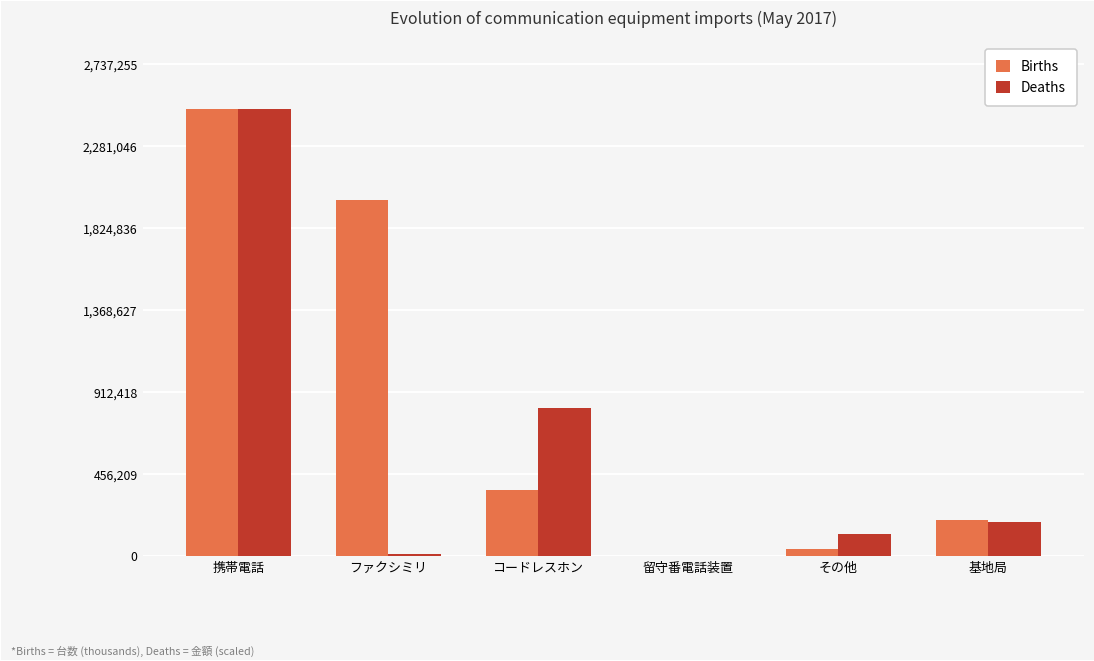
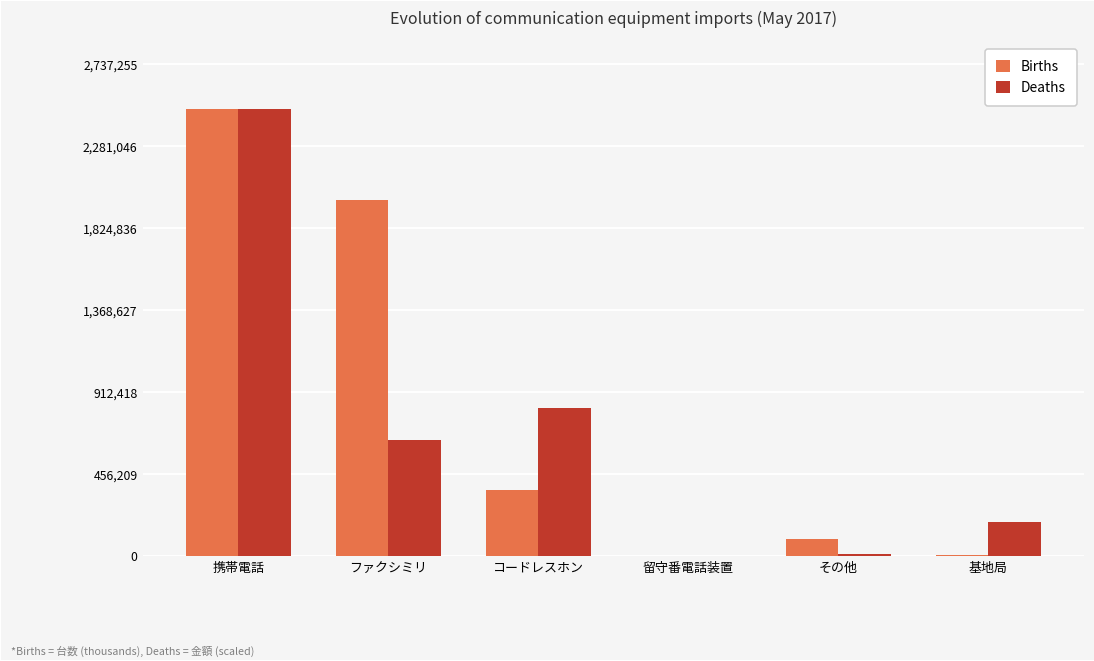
Deaths, ファクシミリ: 10,000 -> 650,000
Births, その他: 40,000 -> 90,000
Deaths, その他: 120,000 -> 10,000
Births, 基地局: 200,000 -> 10,000
